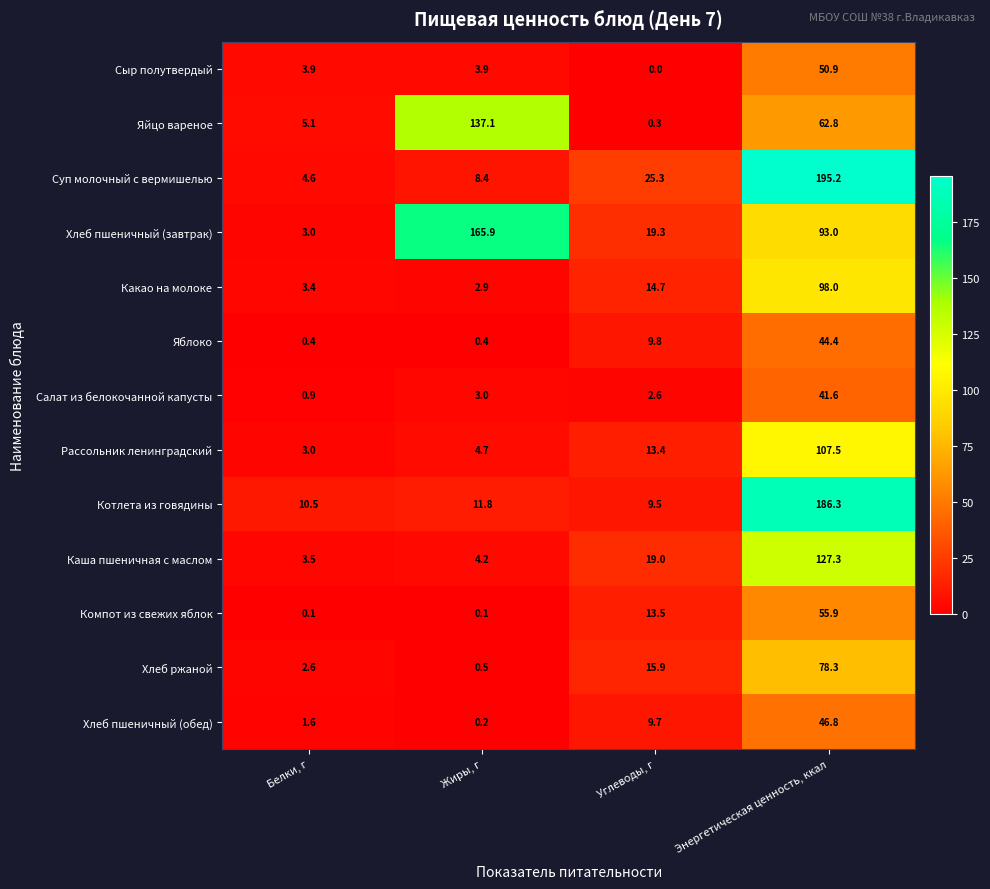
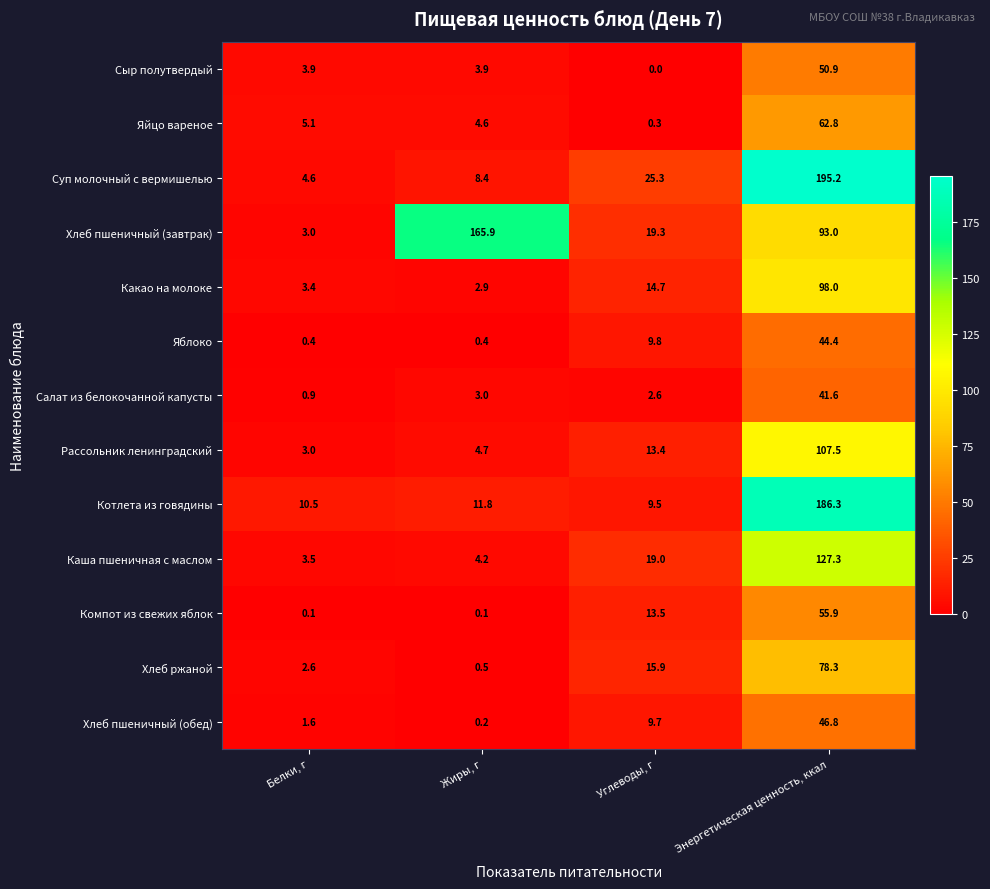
Яйцо вареное, Жиры, г: 137.1 -> 4.6
